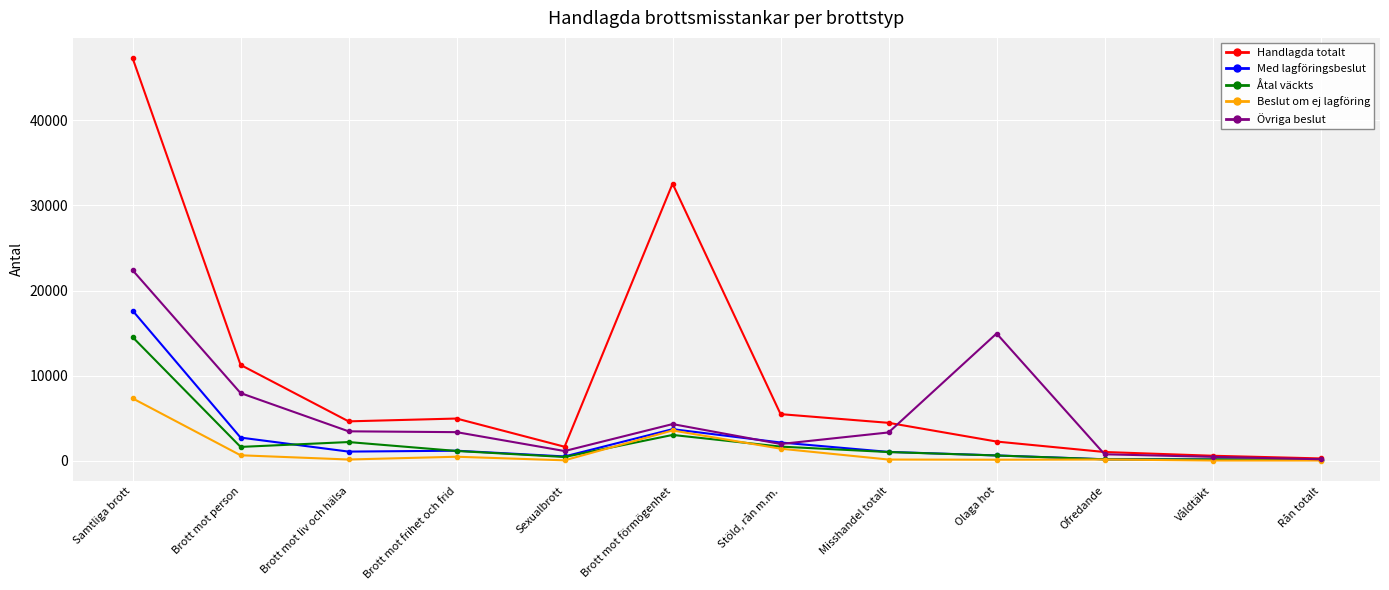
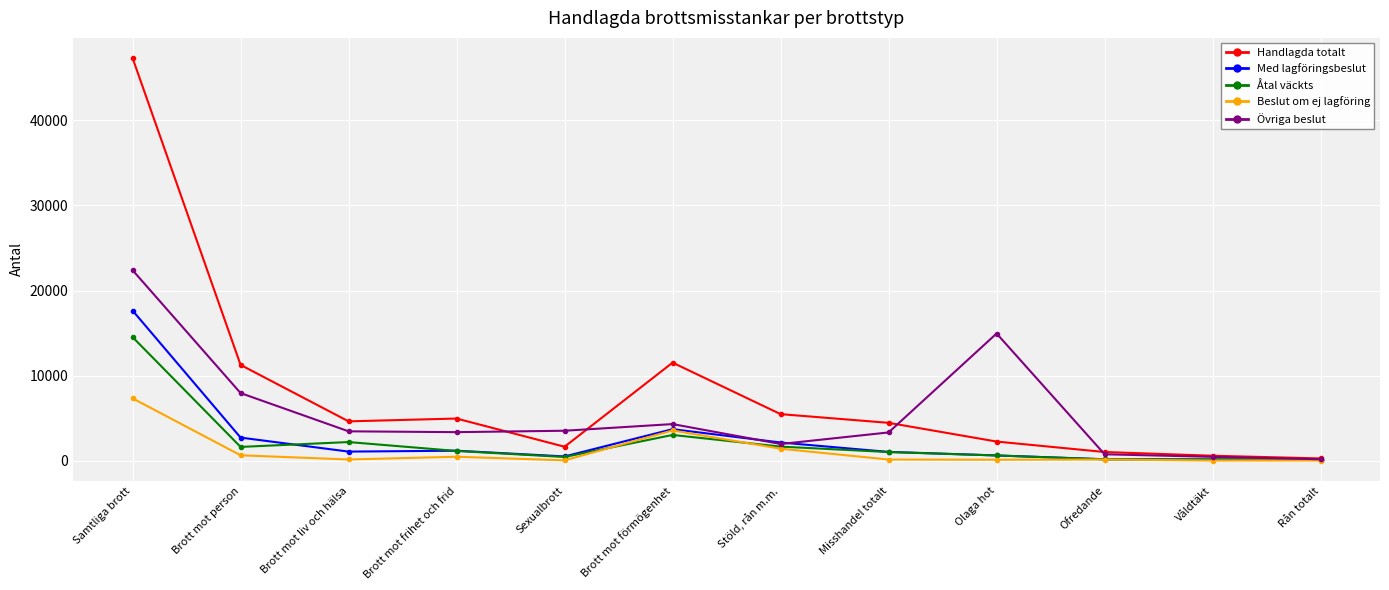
Övriga beslut, Sexualbrott: 1000 -> 4000
Handlagda totalt, Brott mot förmögenhet: 33000 -> 12000
